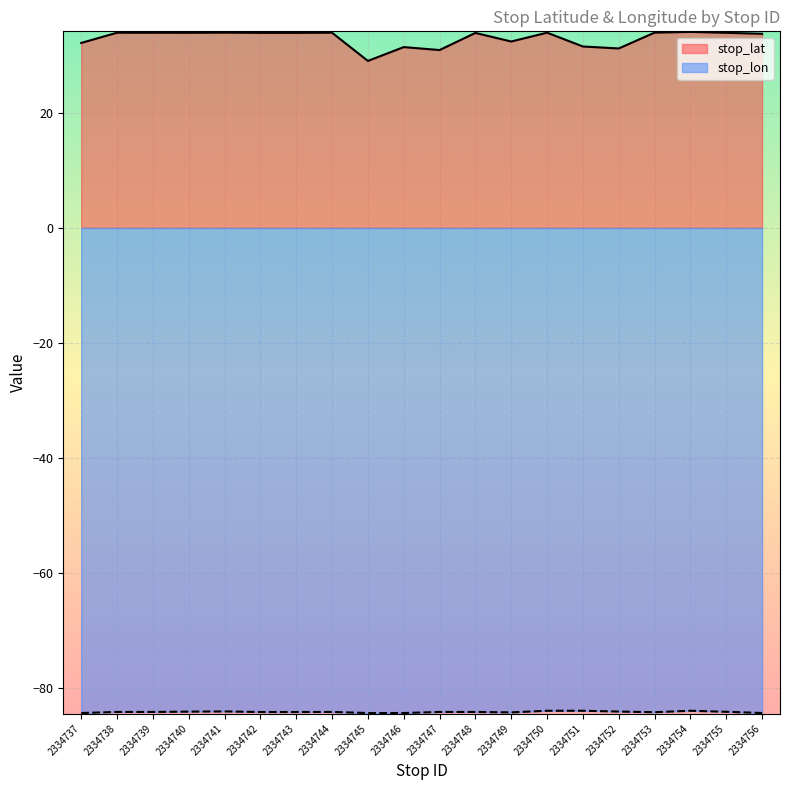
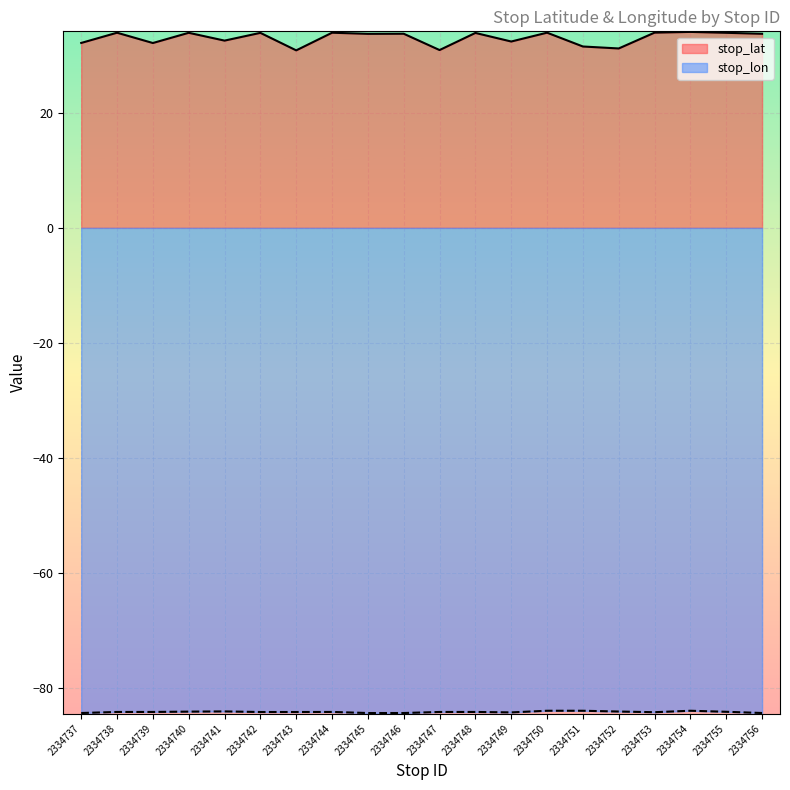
stop_lat, 2334739: 34 -> 32
stop_lat, 2334741: 34 -> 33
stop_lat, 2334743: 34 -> 31
stop_lat, 2334745: 29 -> 34
stop_lat, 2334746: 31 -> 34
